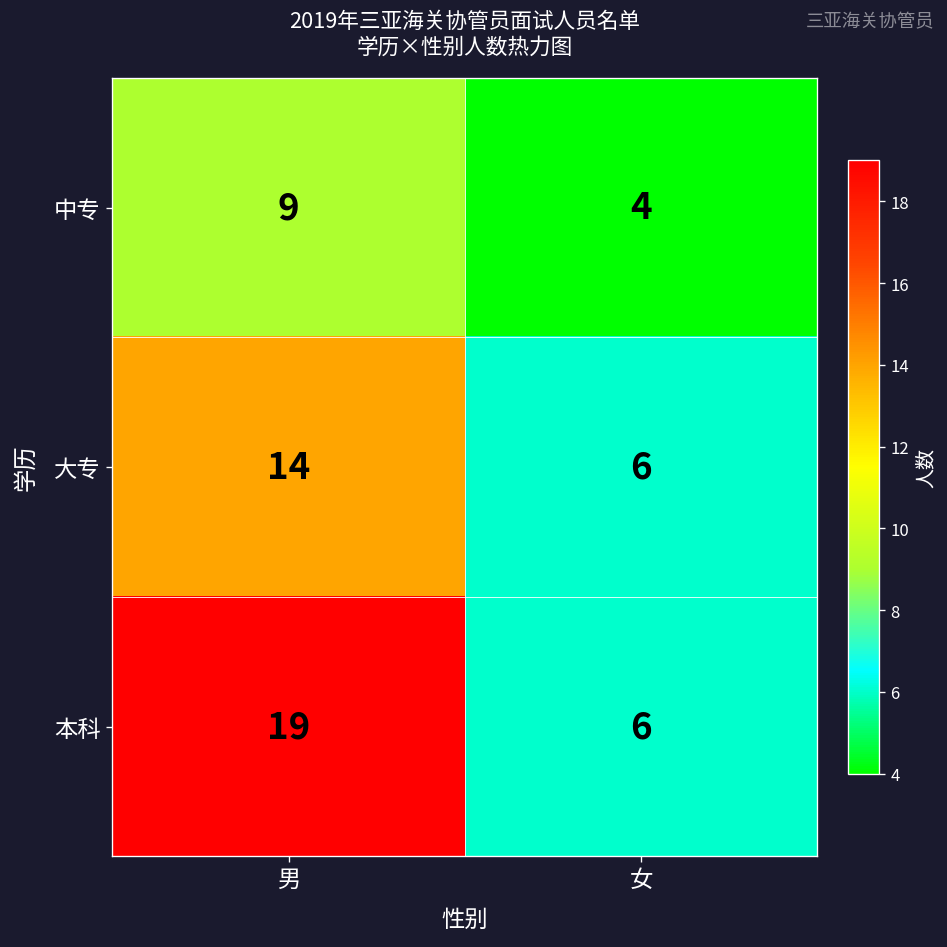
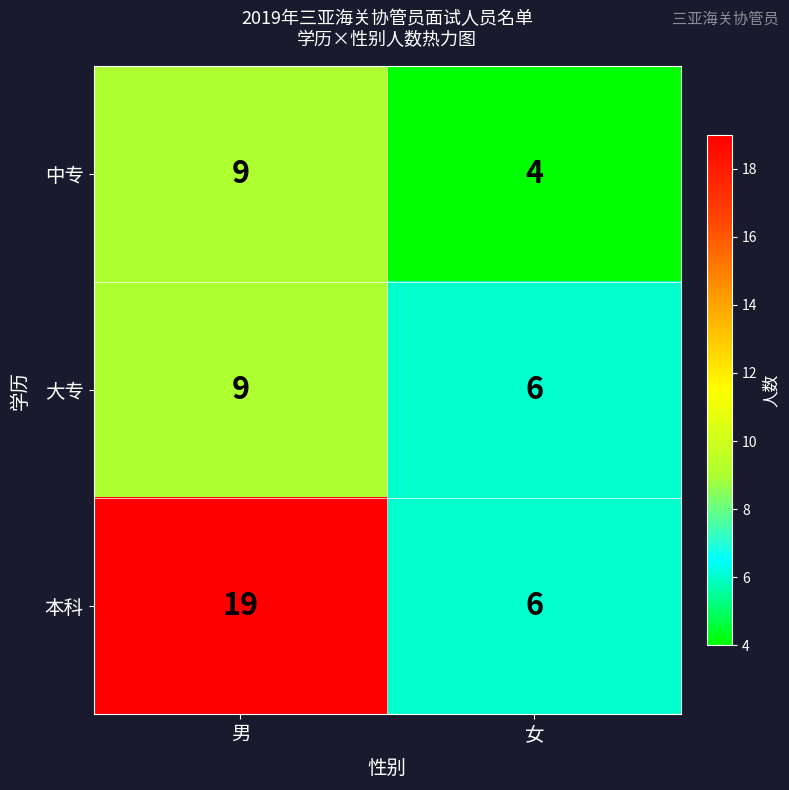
大专, 男: 14 -> 9
